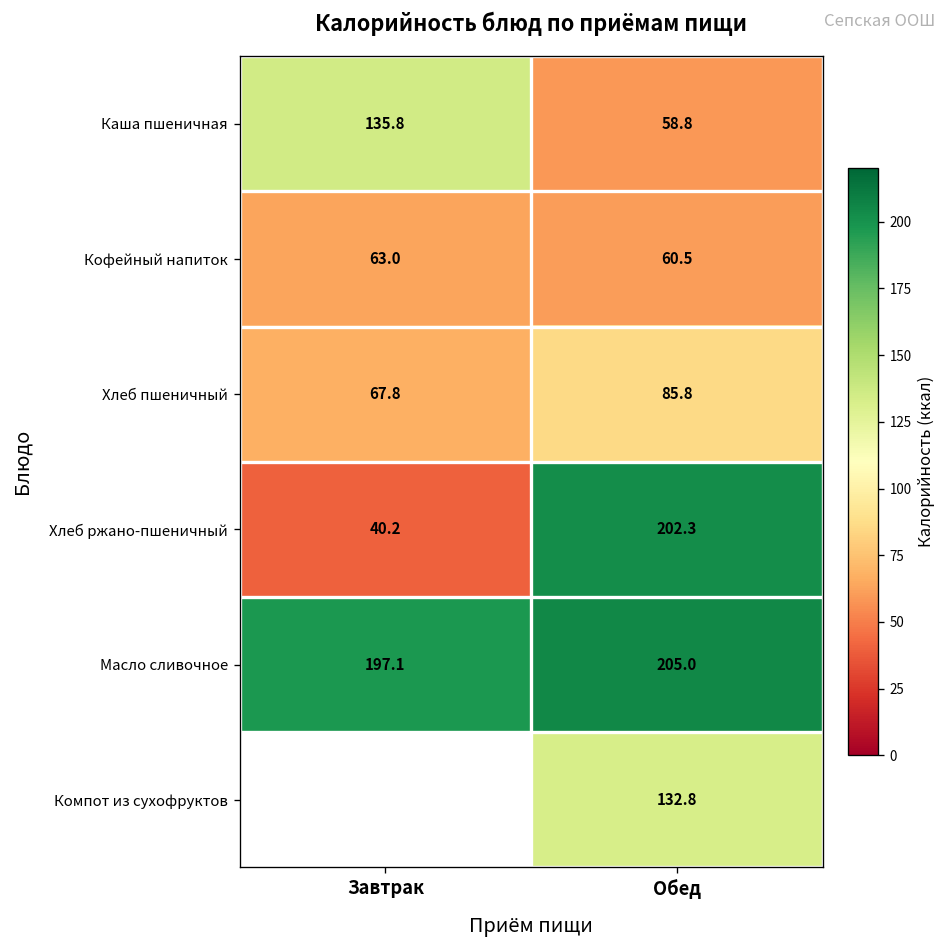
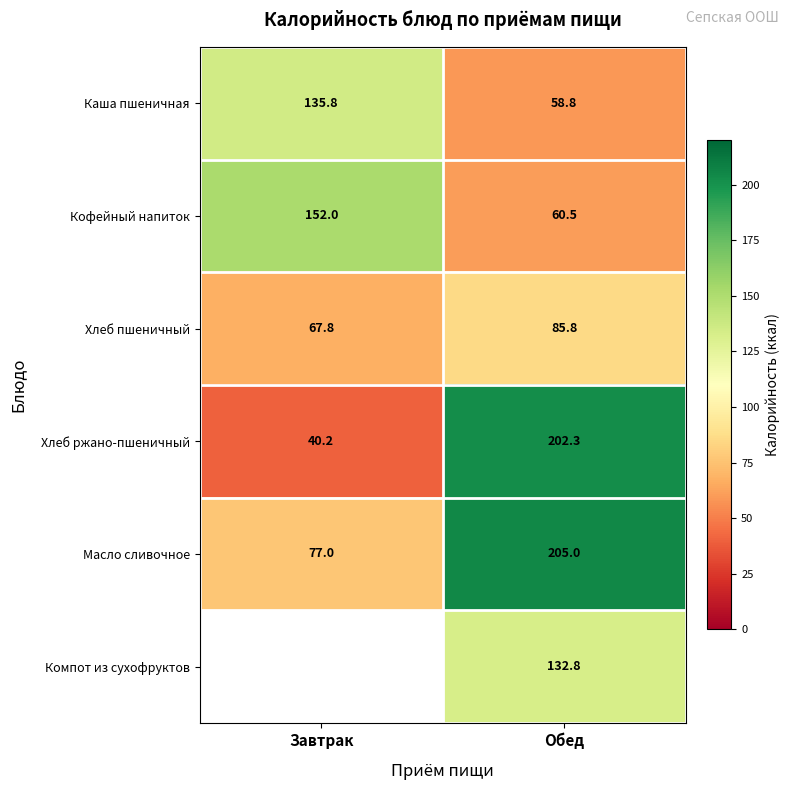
Кофейный напиток, Завтрак: 63.0 -> 152.0
Масло сливочное, Завтрак: 197.1 -> 77.0
